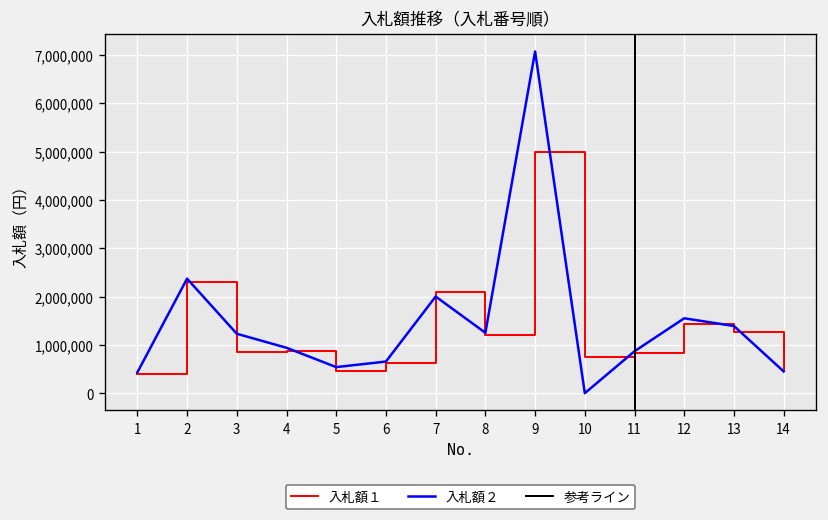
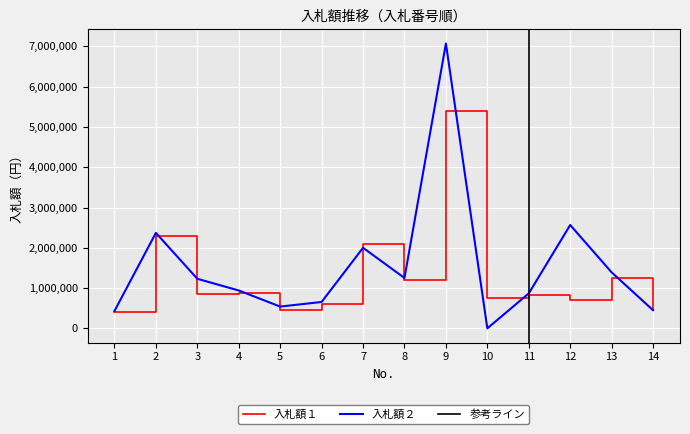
入札額１, 9: 5,000,000 -> 5,400,000
入札額１, 12: 1,400,000 -> 700,000
入札額２, 12: 1,600,000 -> 2,600,000
